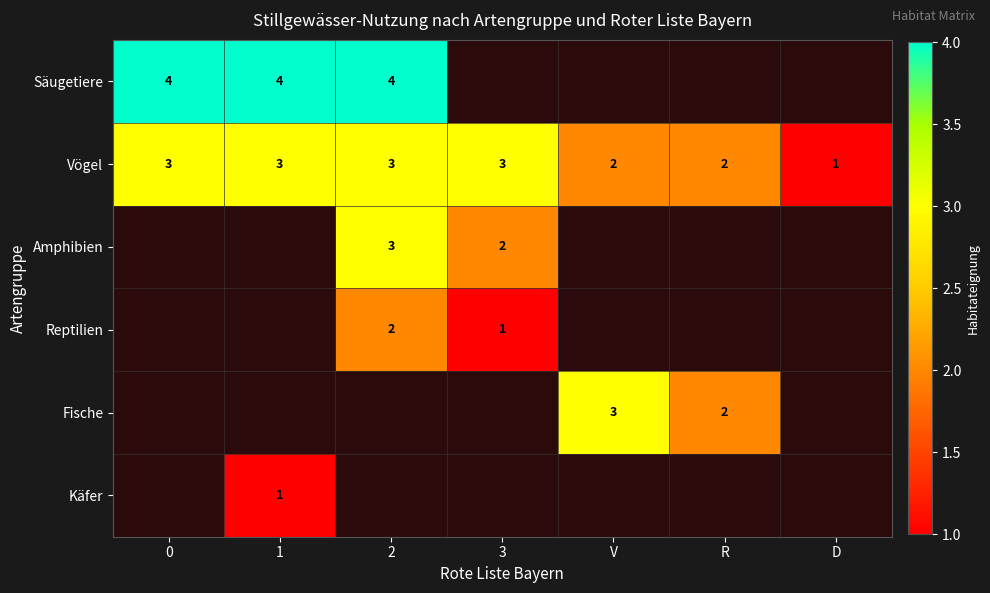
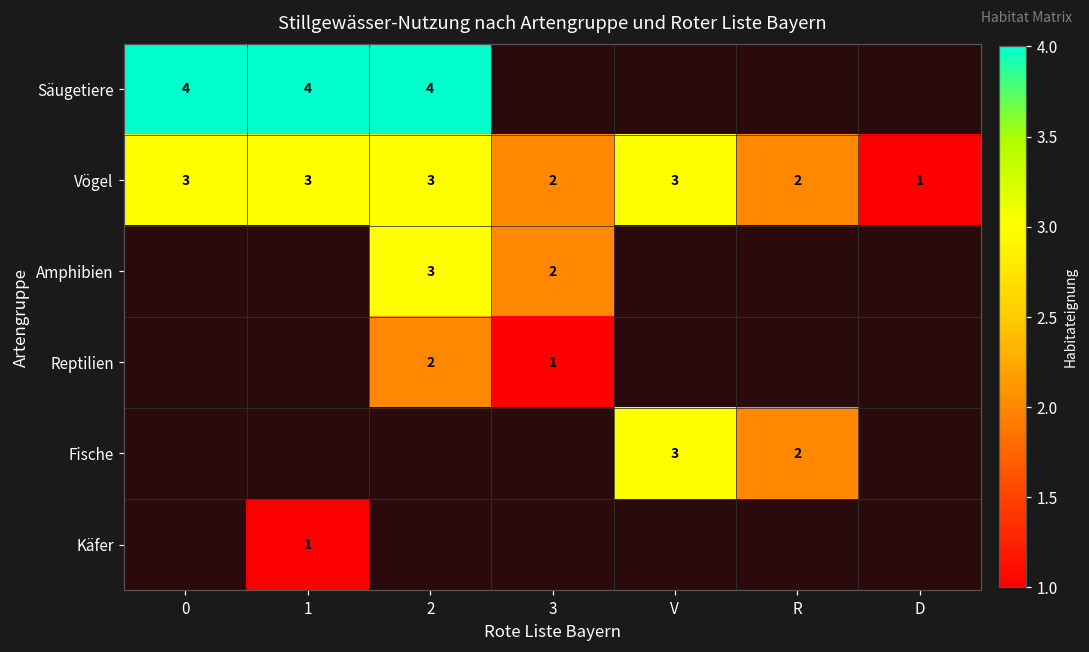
Vögel, 3: 3 -> 2
Vögel, V: 2 -> 3
